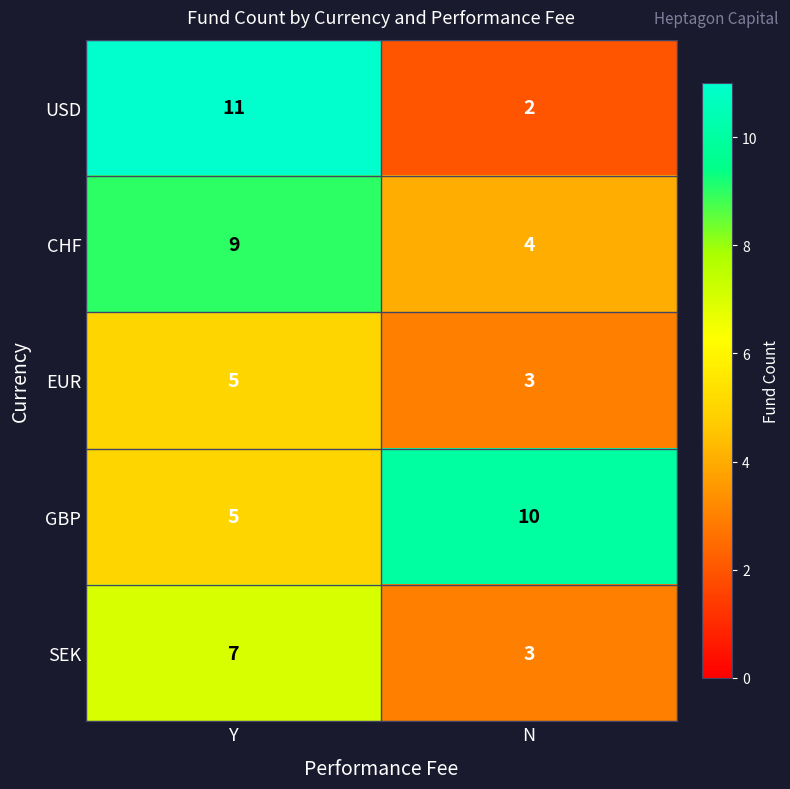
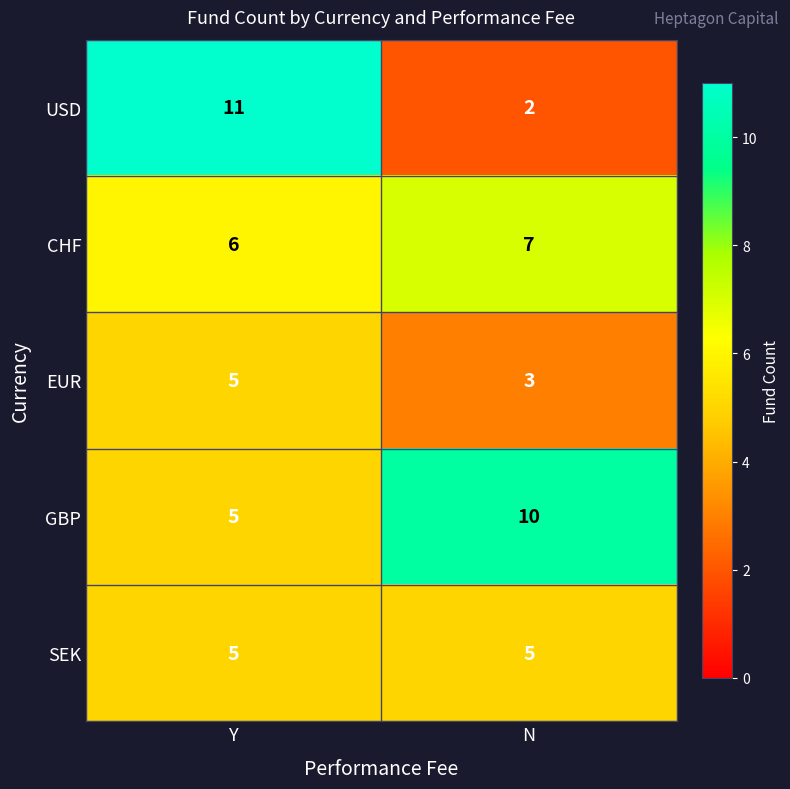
CHF, Y: 9 -> 6
CHF, N: 4 -> 7
SEK, Y: 7 -> 5
SEK, N: 3 -> 5
